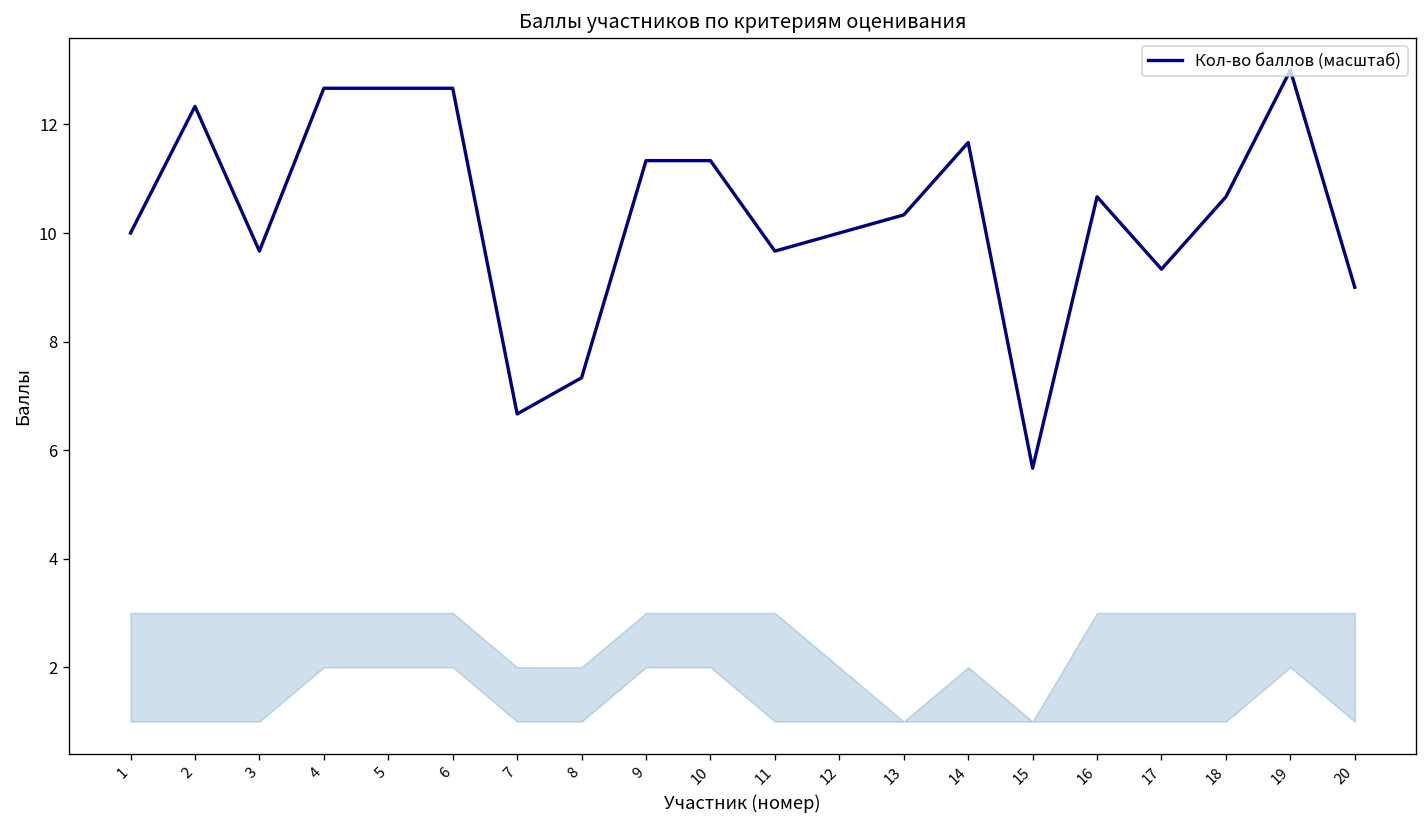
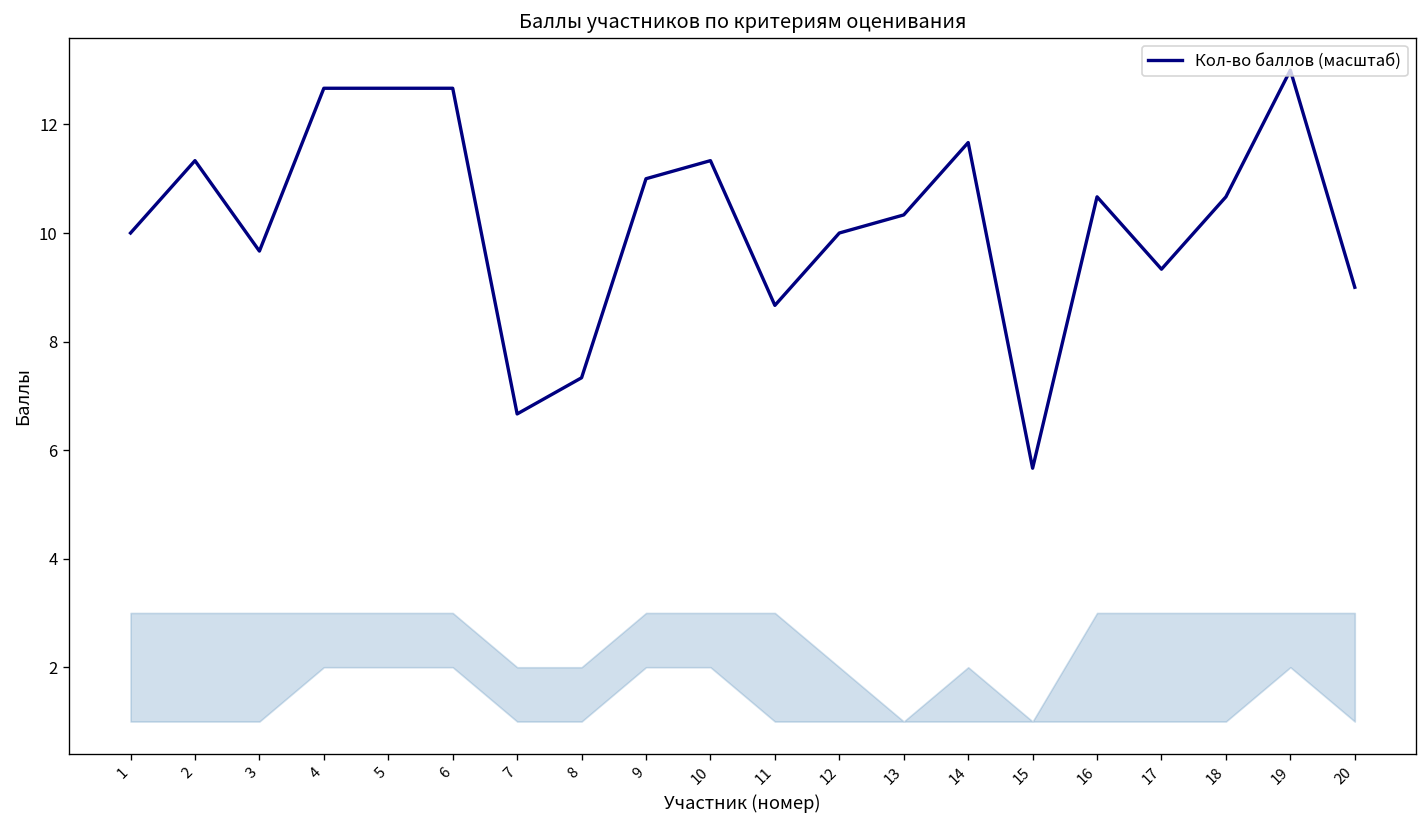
Кол-во баллов (масштаб), 2: 12.3 -> 11.3
Кол-во баллов (масштаб), 9: 11.3 -> 11.0
Кол-во баллов (масштаб), 11: 9.7 -> 8.7
